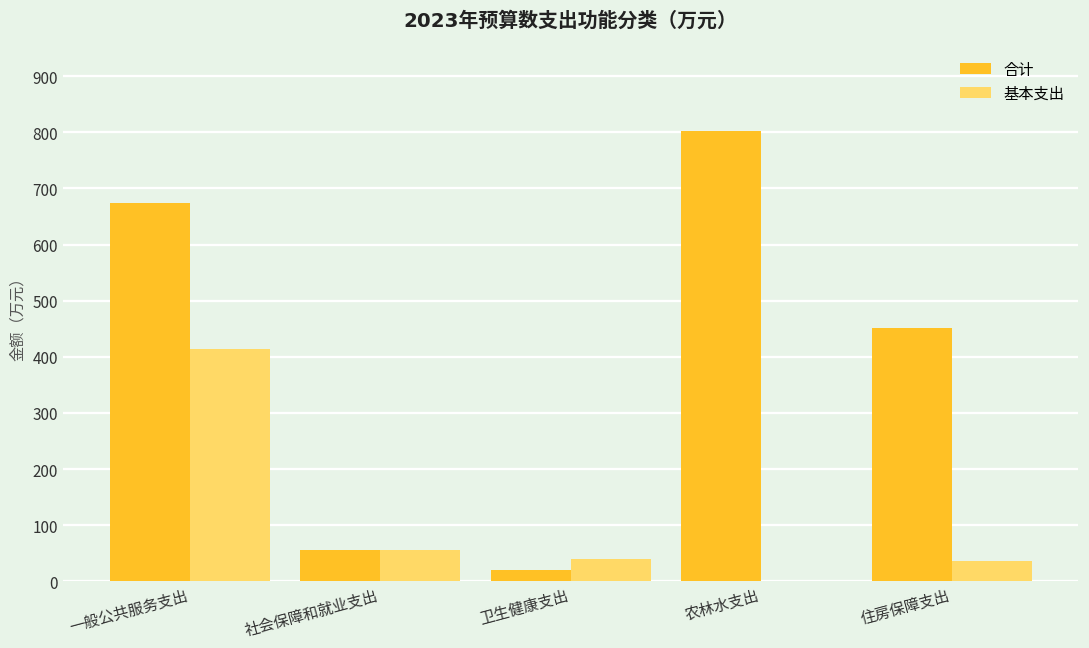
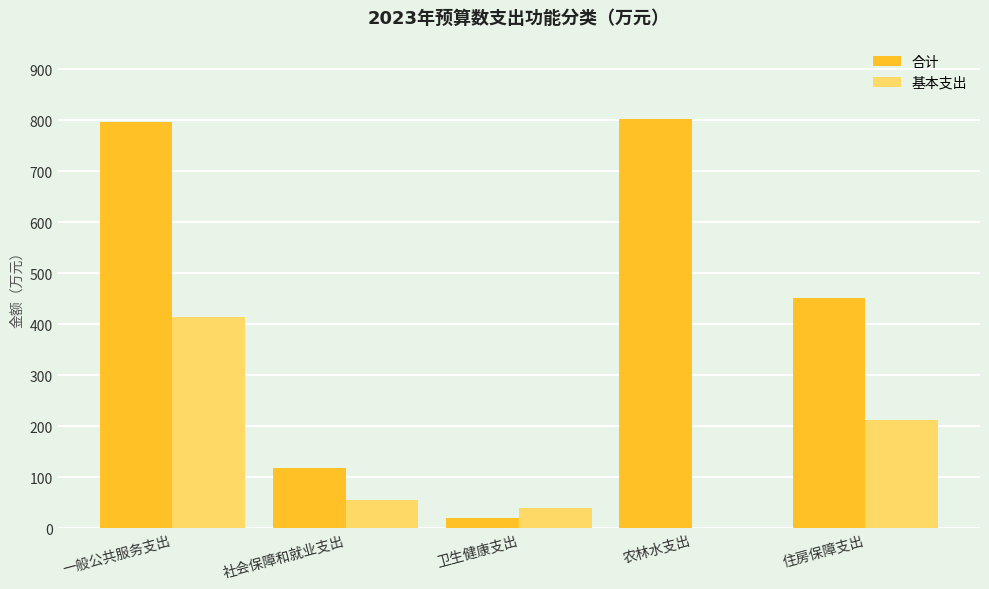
合计, 一般公共服务支出: 670 -> 800
合计, 社会保障和就业支出: 60 -> 120
基本支出, 住房保障支出: 40 -> 210
